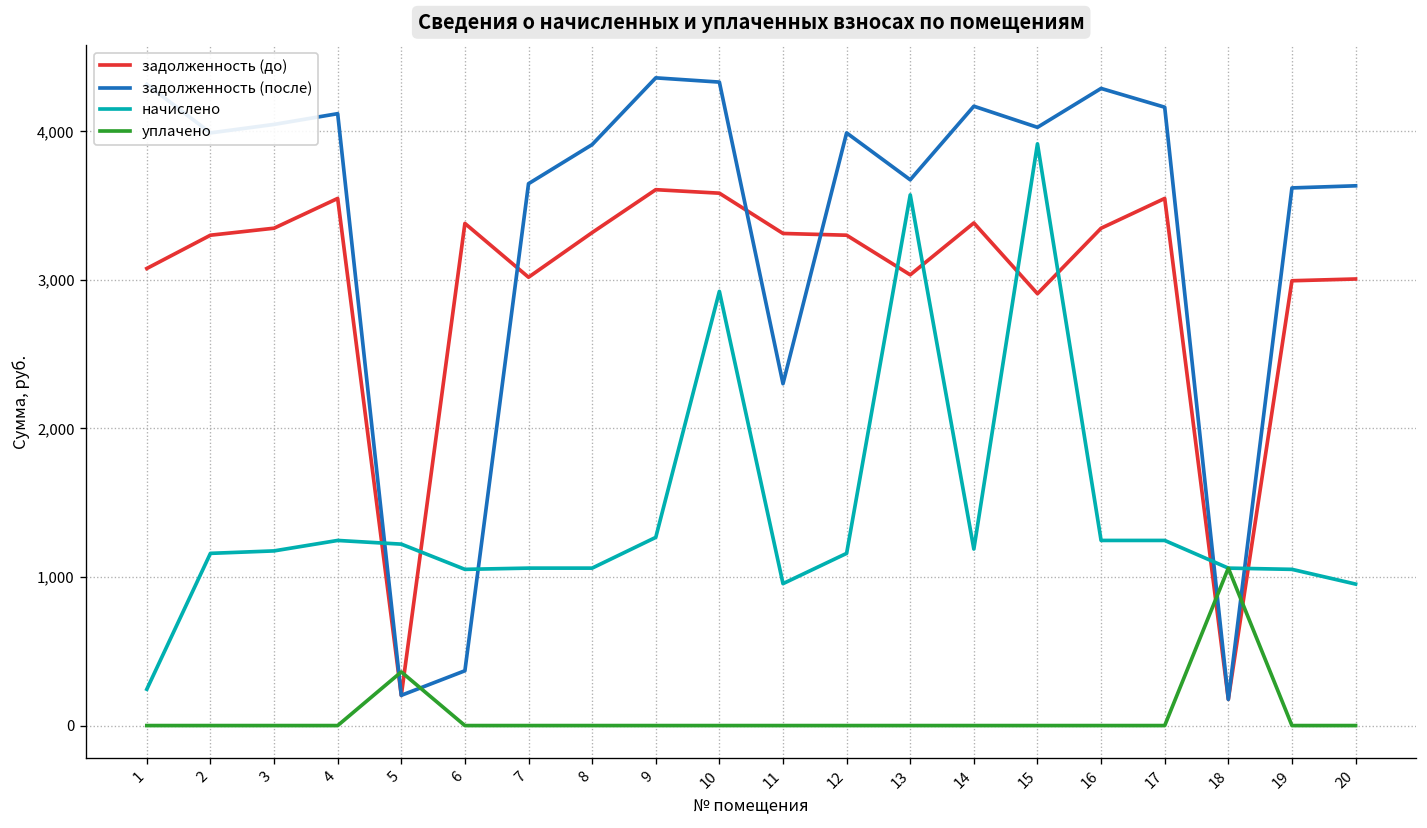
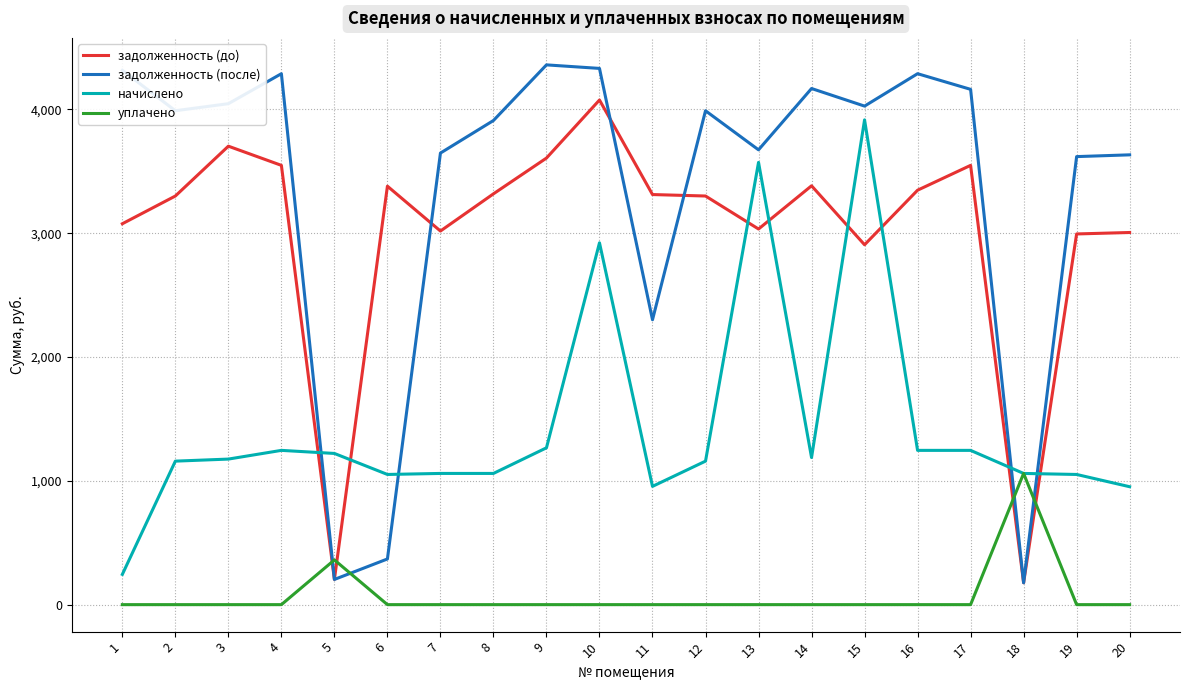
задолженность (до), 3: 3,350 -> 3,700
задолженность (после), 4: 4,120 -> 4,290
задолженность (до), 10: 3,580 -> 4,080
